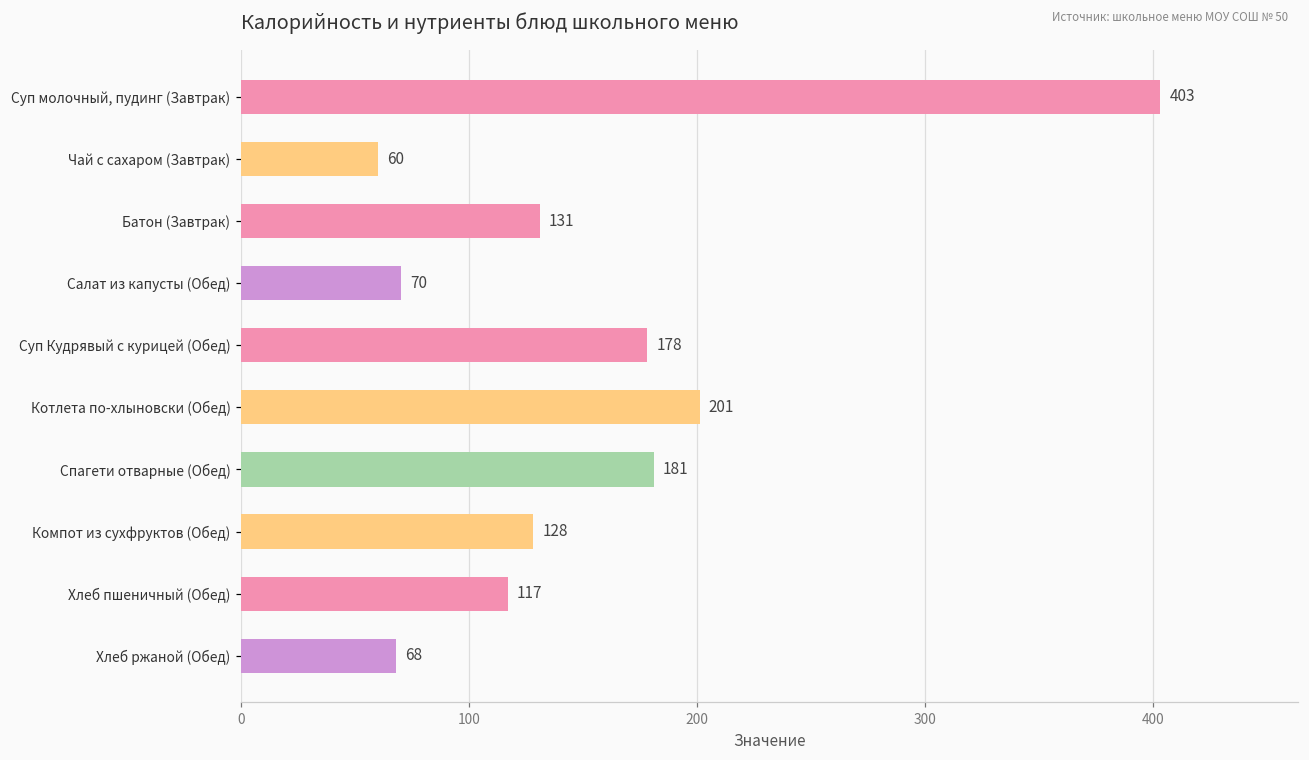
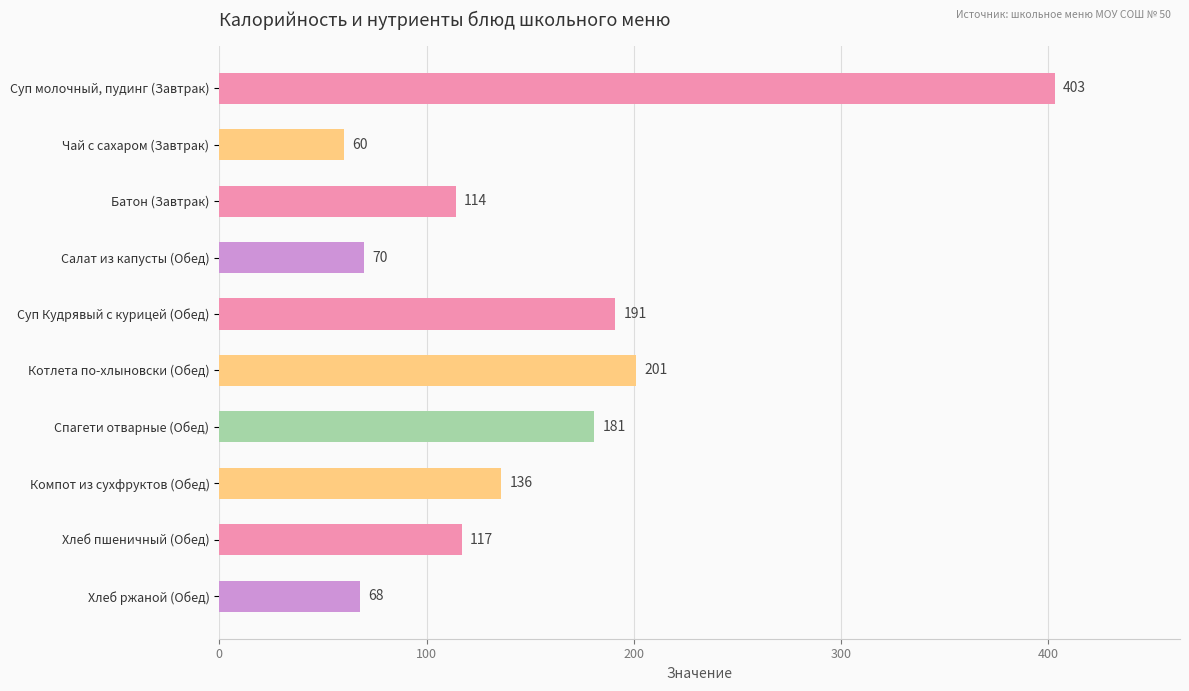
Батон (Завтрак): 131 -> 114
Суп Кудрявый с курицей (Обед): 178 -> 191
Компот из сухфруктов (Обед): 128 -> 136
